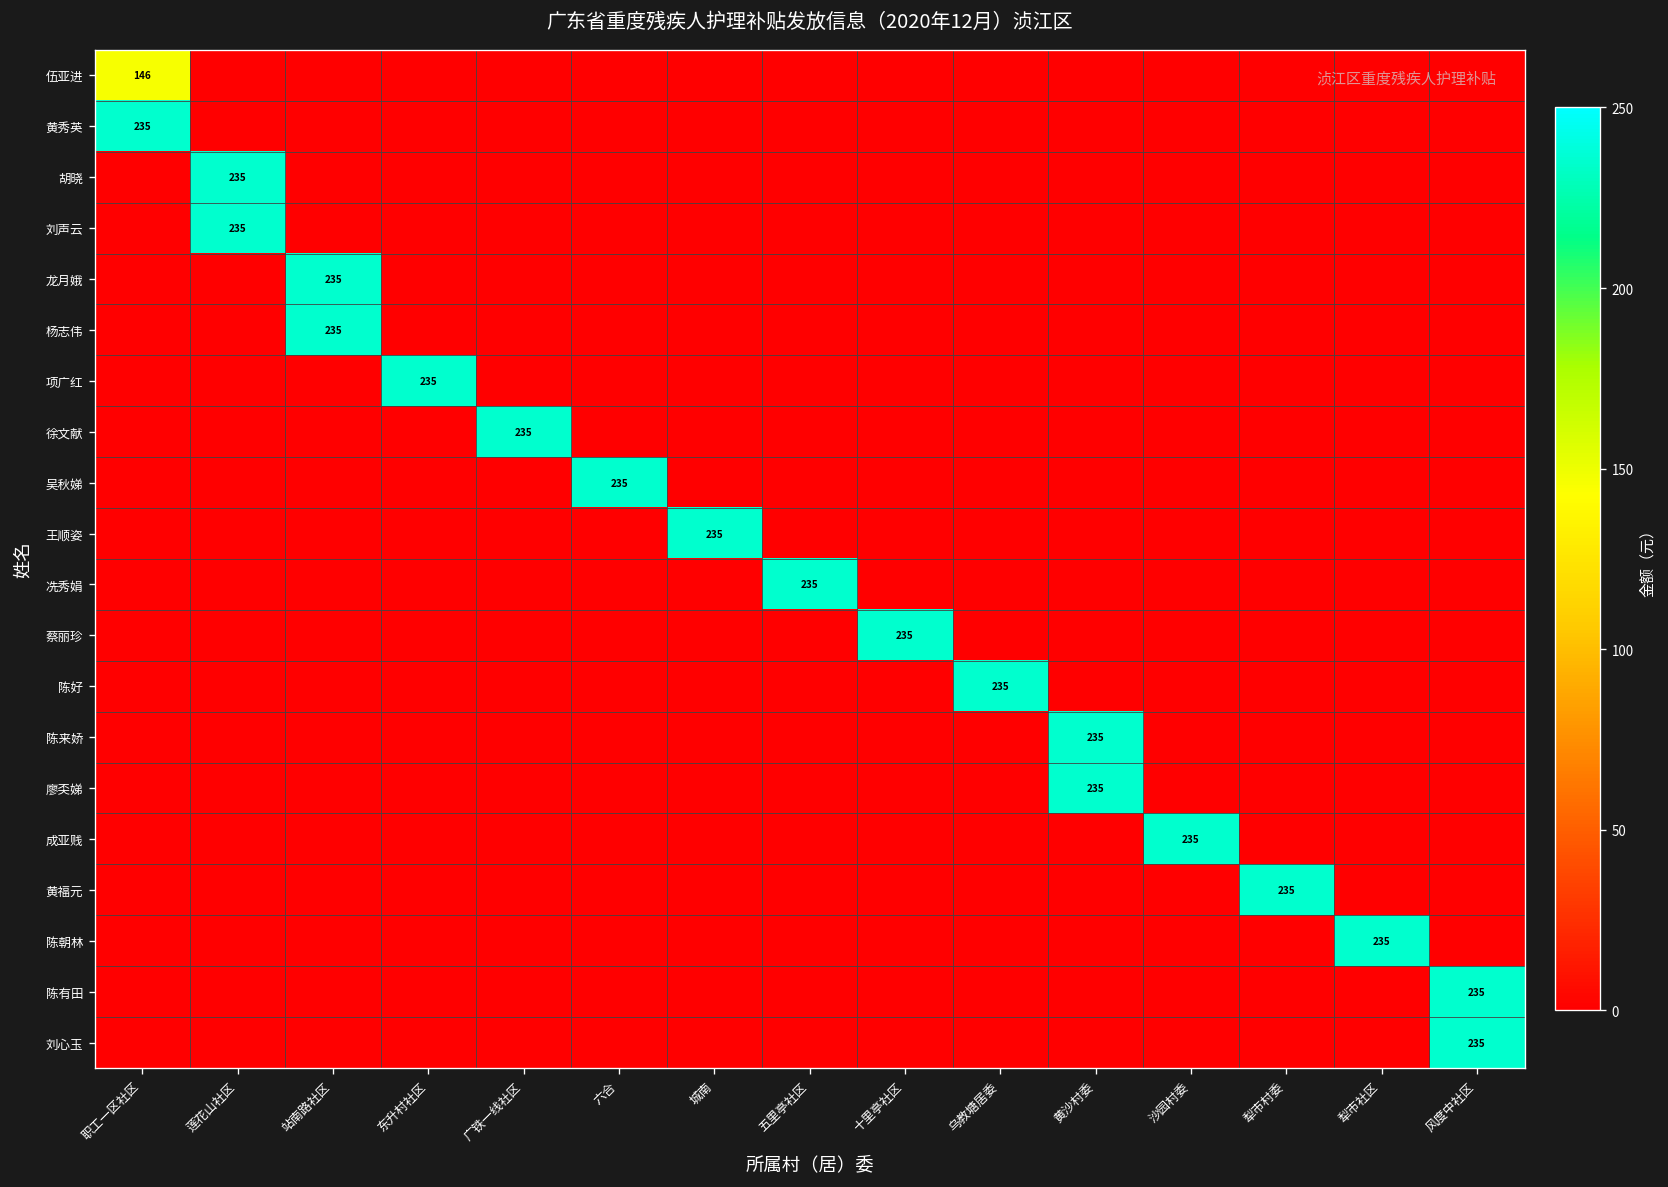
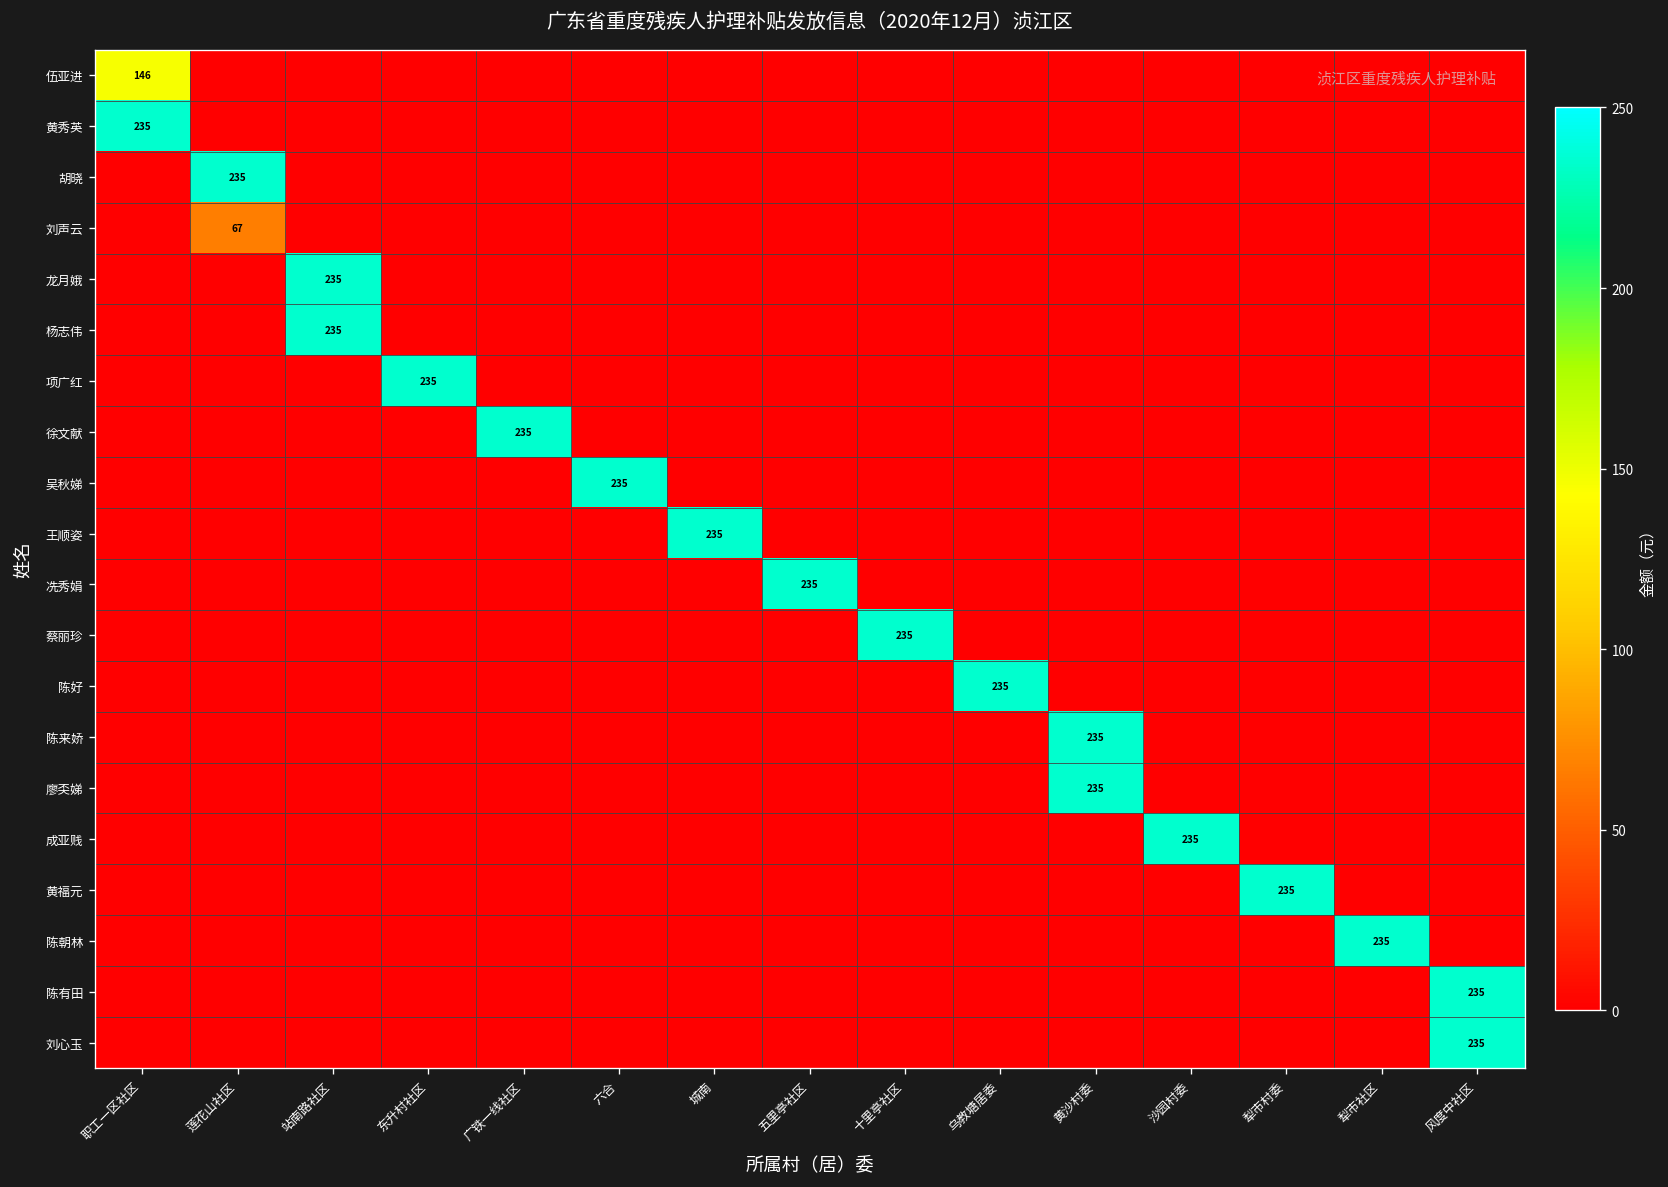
刘声云, 莲花山社区: 235 -> 67
